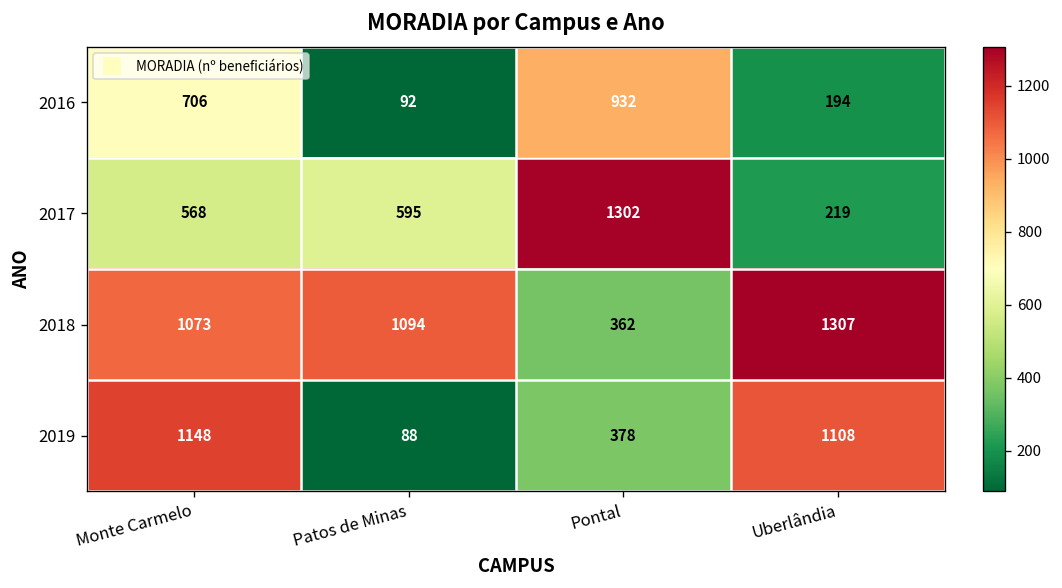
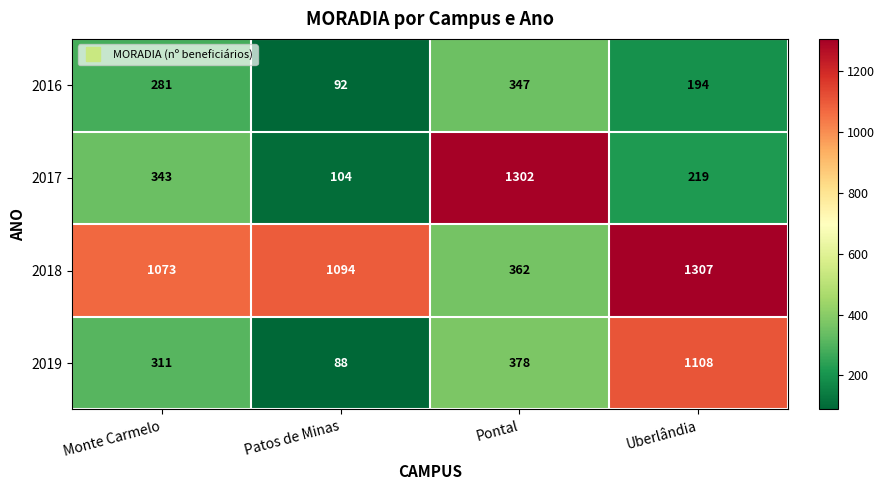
2016, Monte Carmelo: 706 -> 281
2016, Pontal: 932 -> 347
2017, Monte Carmelo: 568 -> 343
2017, Patos de Minas: 595 -> 104
2019, Monte Carmelo: 1148 -> 311
